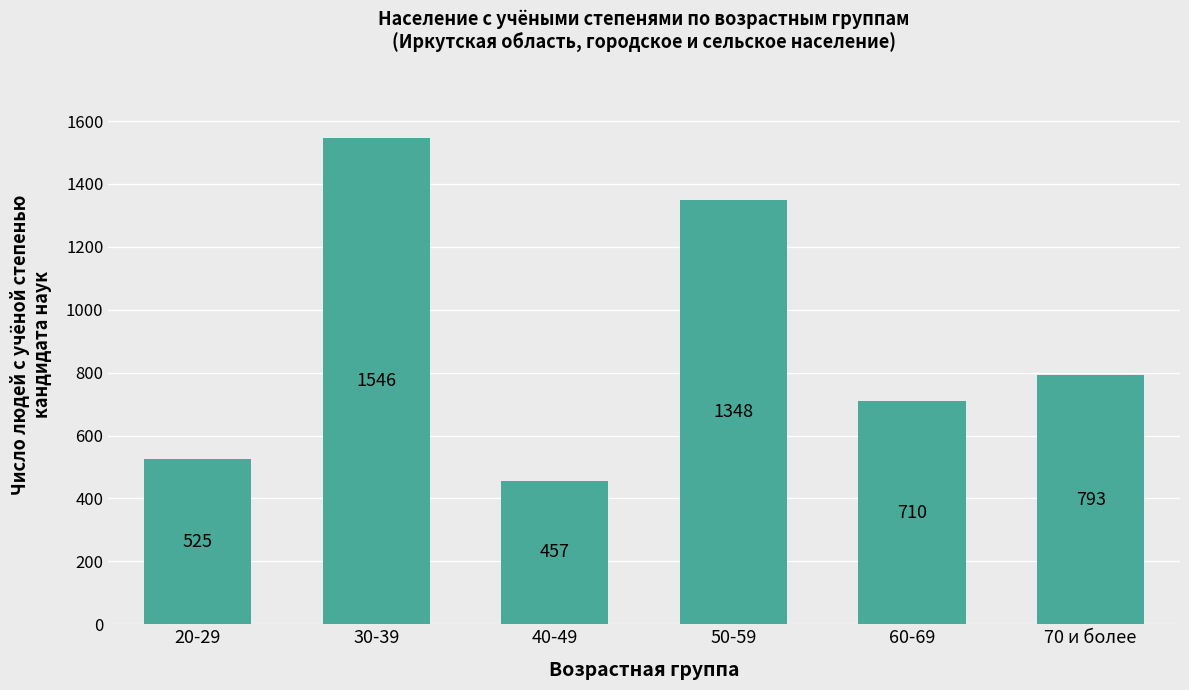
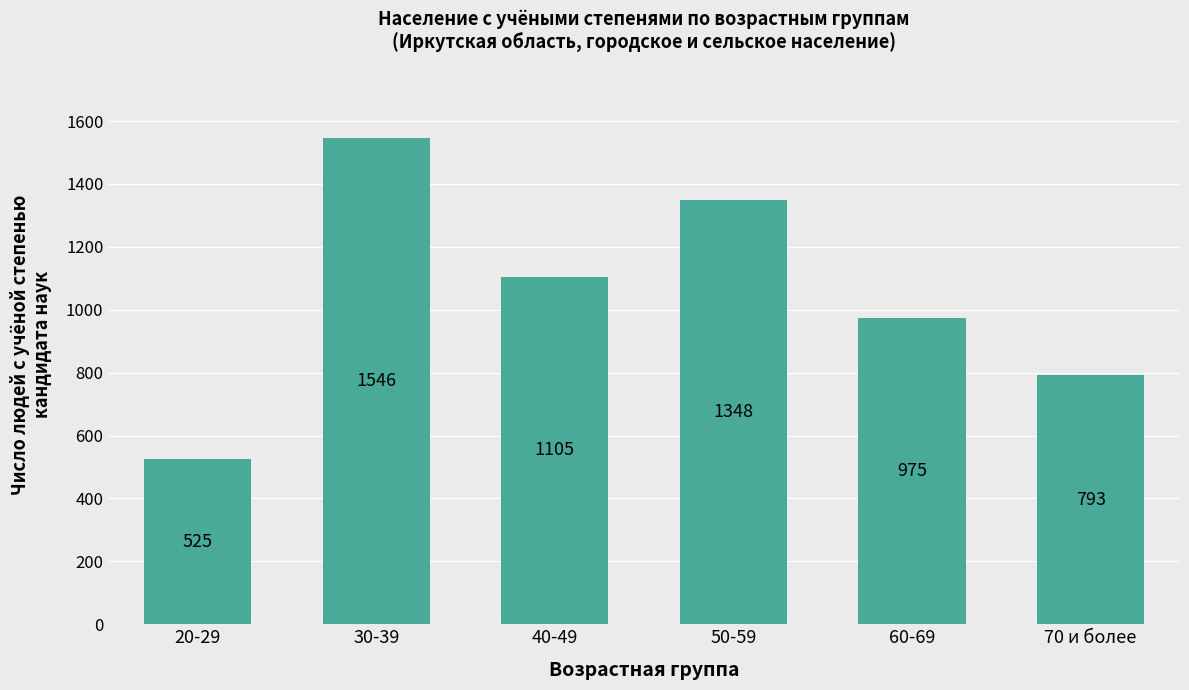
40-49: 457 -> 1105
60-69: 710 -> 975
